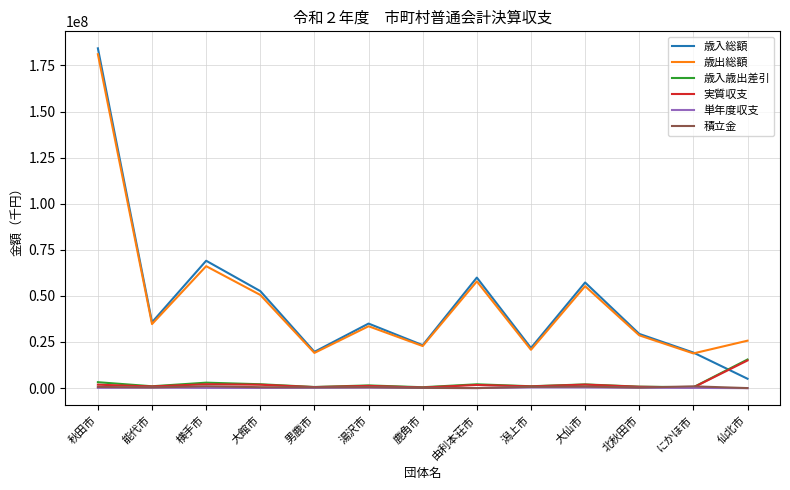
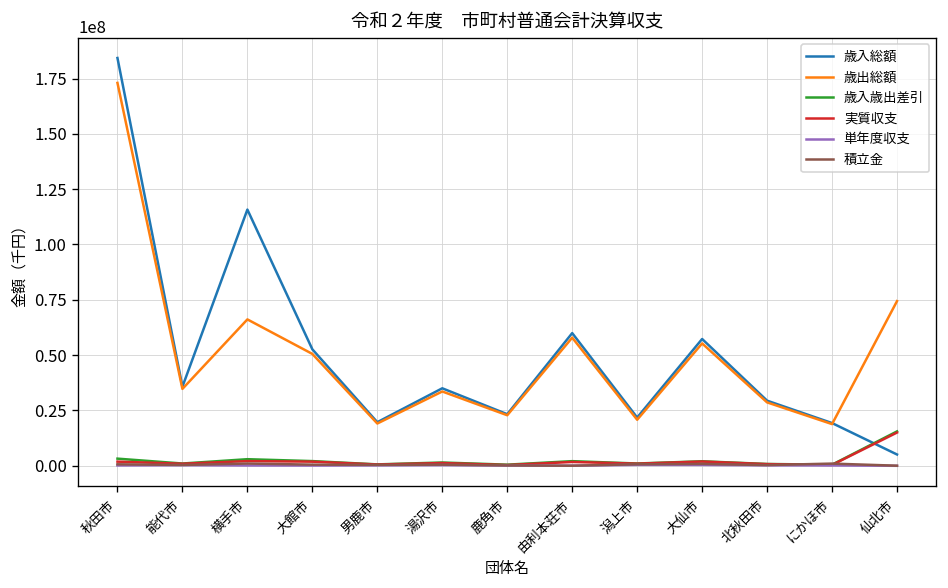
歳出総額, 秋田市: 181000000 -> 173000000
歳入総額, 横手市: 69000000 -> 116000000
歳出総額, 仙北市: 26000000 -> 74000000
